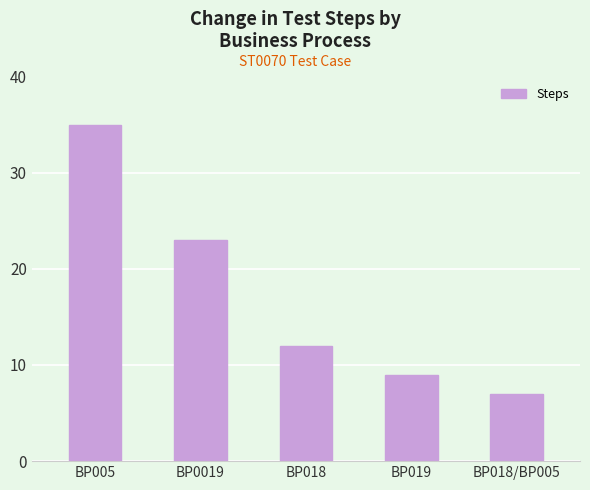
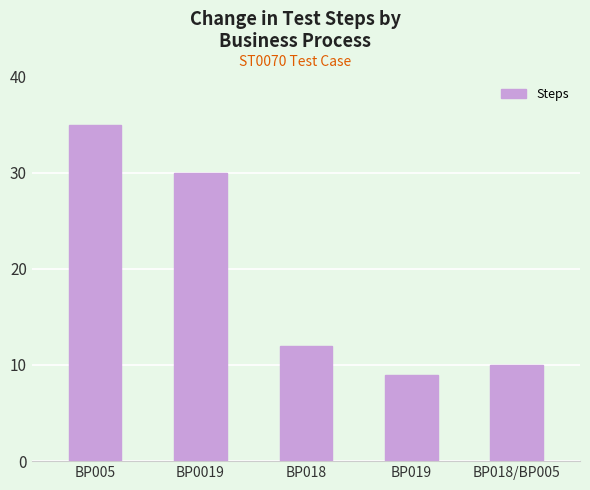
BP0019: 23 -> 30
BP018/BP005: 7 -> 10
